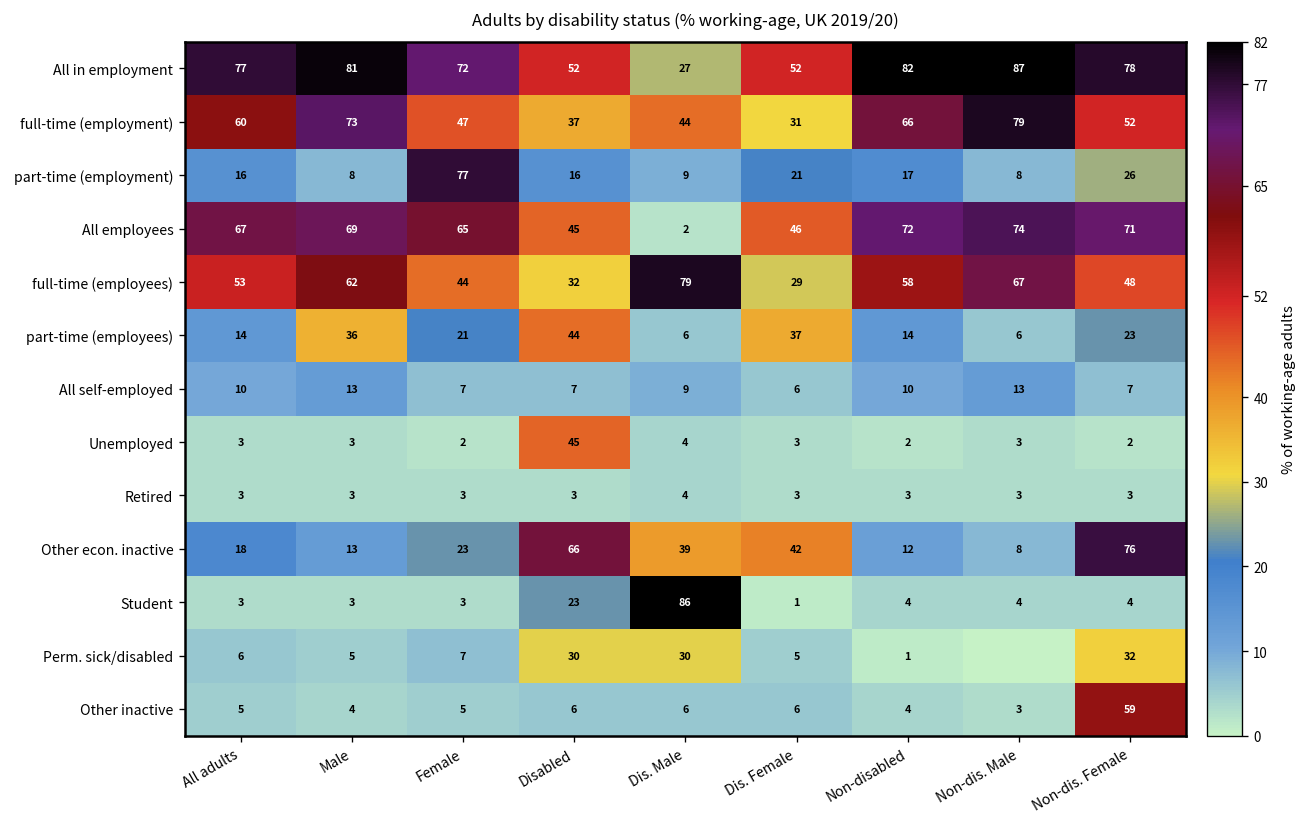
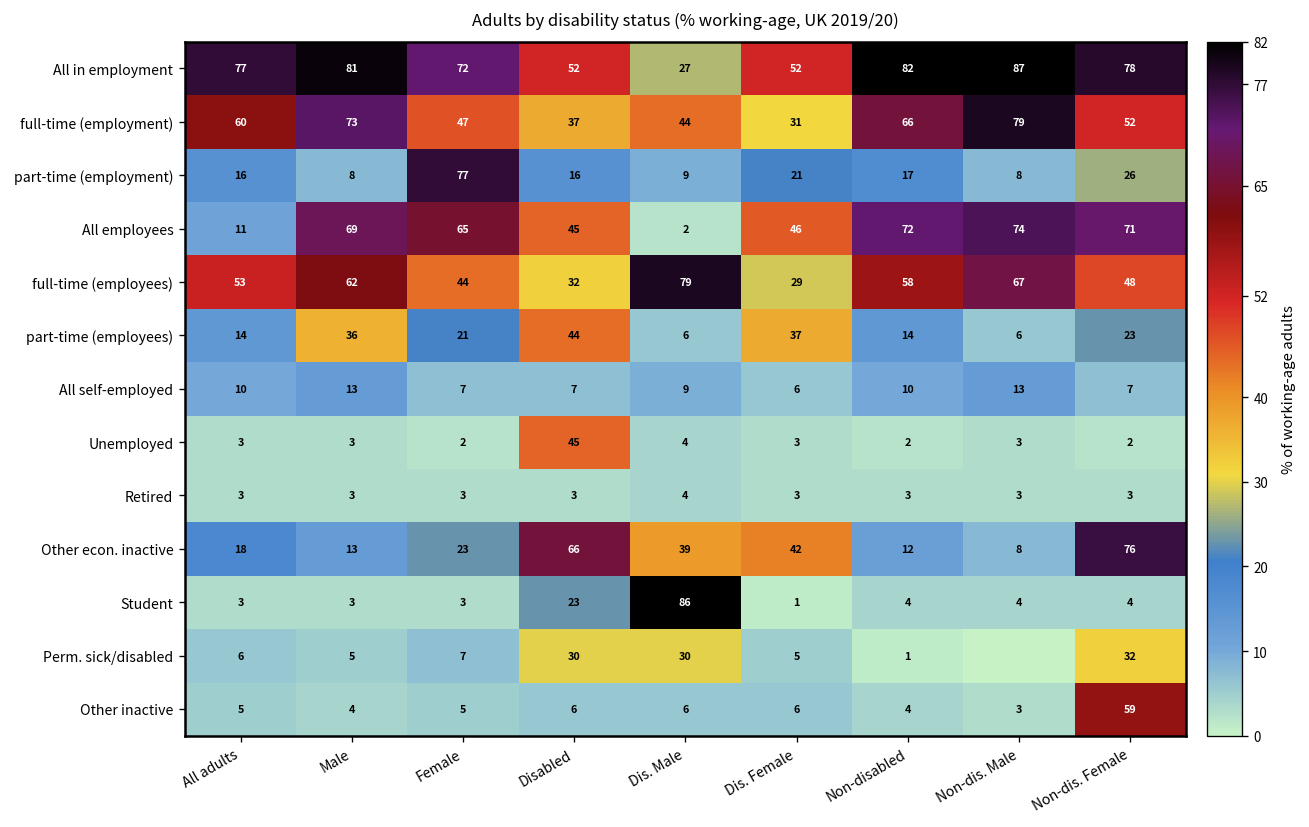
All employees, All adults: 67 -> 11
